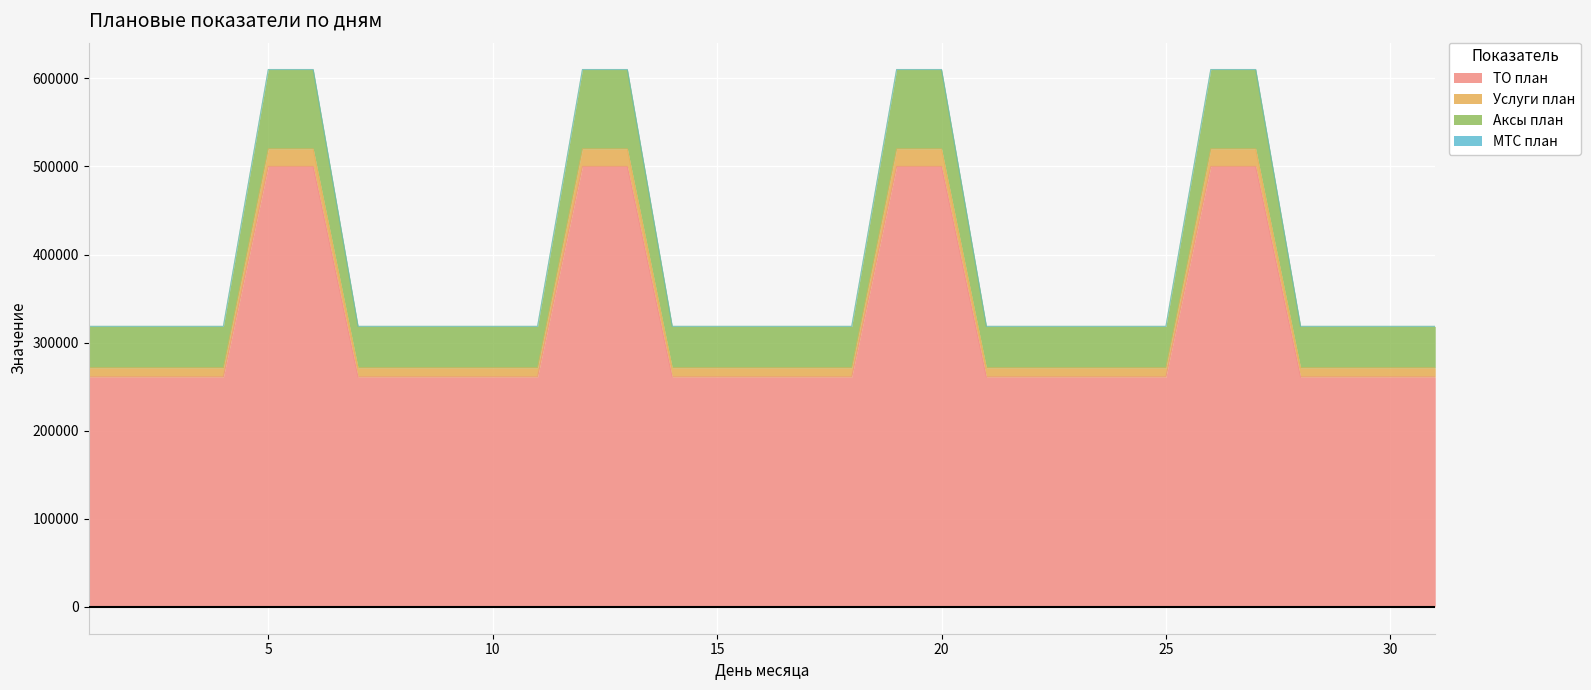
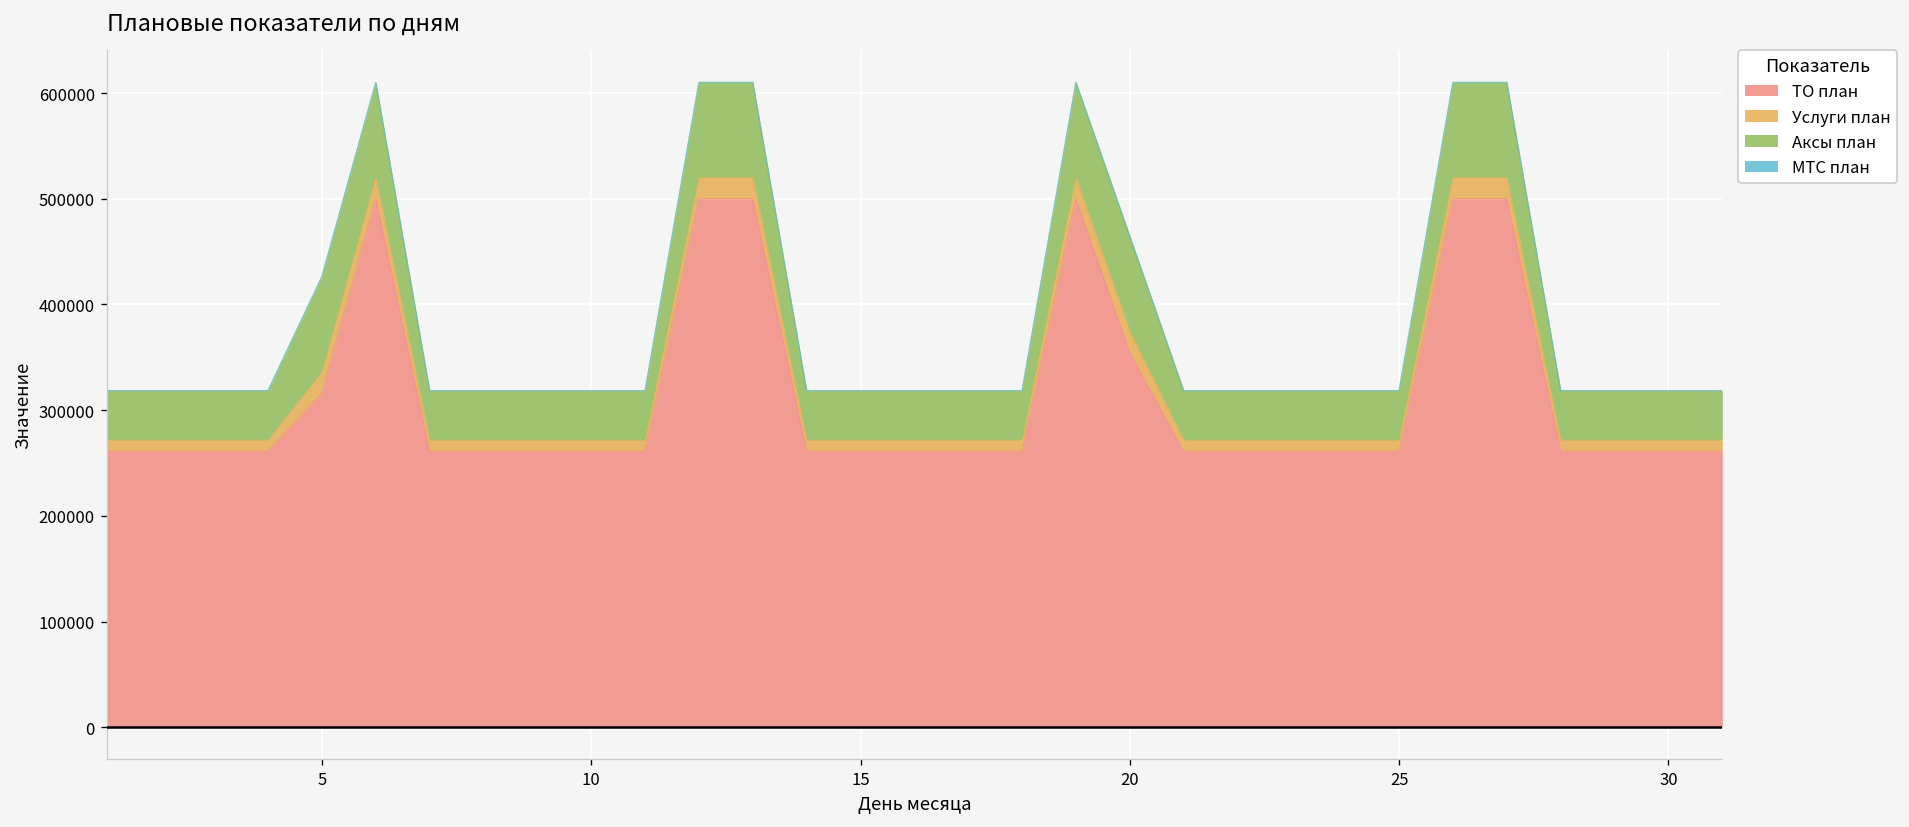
ТО план, 5: 500000 -> 320000
ТО план, 20: 500000 -> 350000
